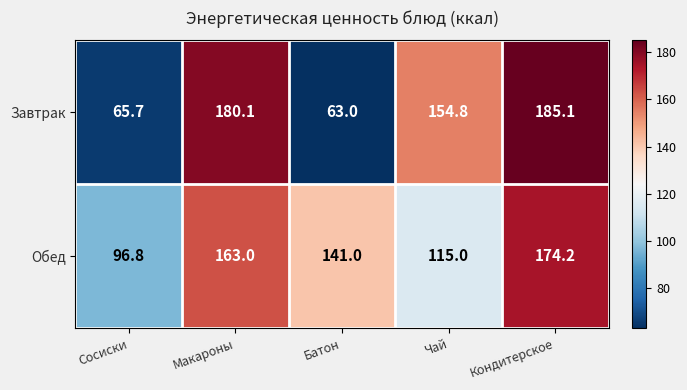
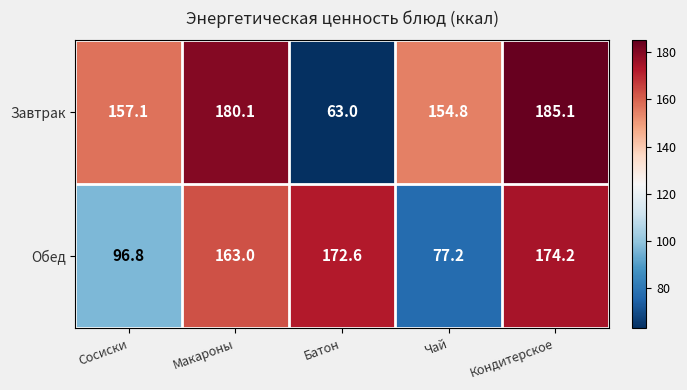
Завтрак, Сосиски: 65.7 -> 157.1
Обед, Батон: 141.0 -> 172.6
Обед, Чай: 115.0 -> 77.2
